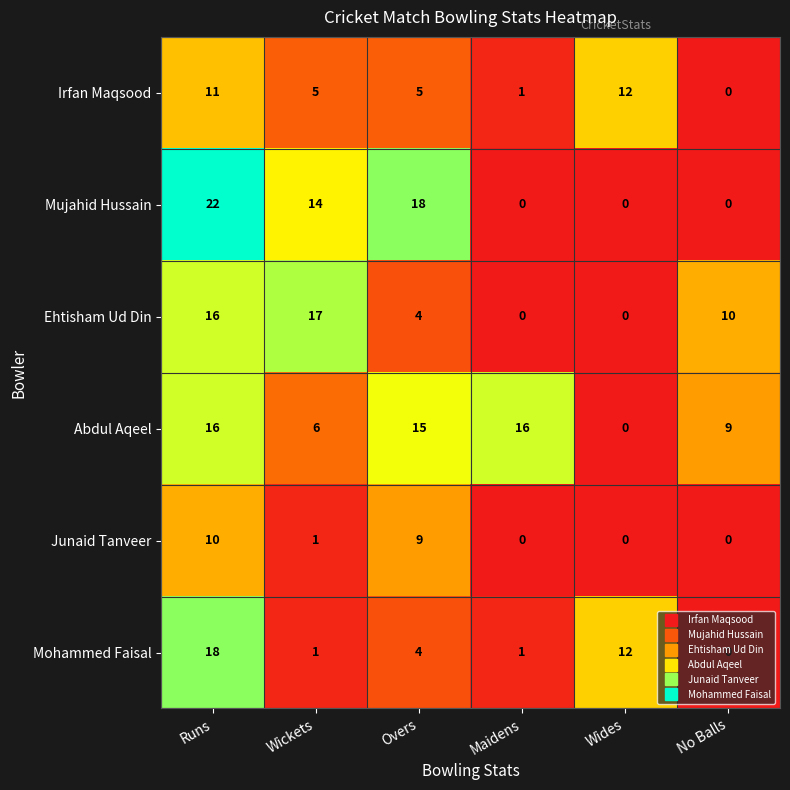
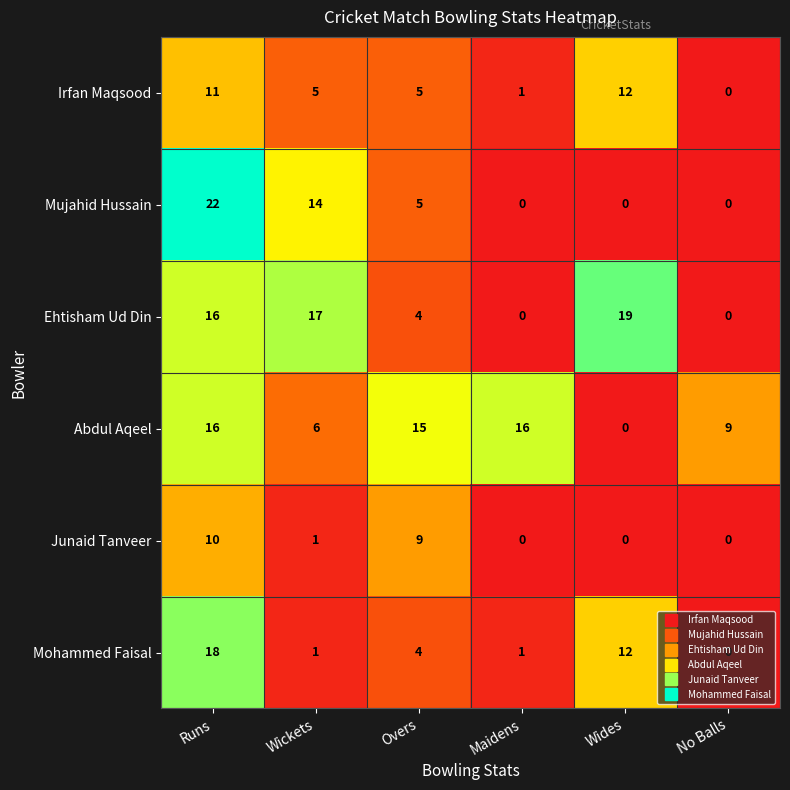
Mujahid Hussain, Overs: 18 -> 5
Ehtisham Ud Din, Wides: 0 -> 19
Ehtisham Ud Din, No Balls: 10 -> 0
